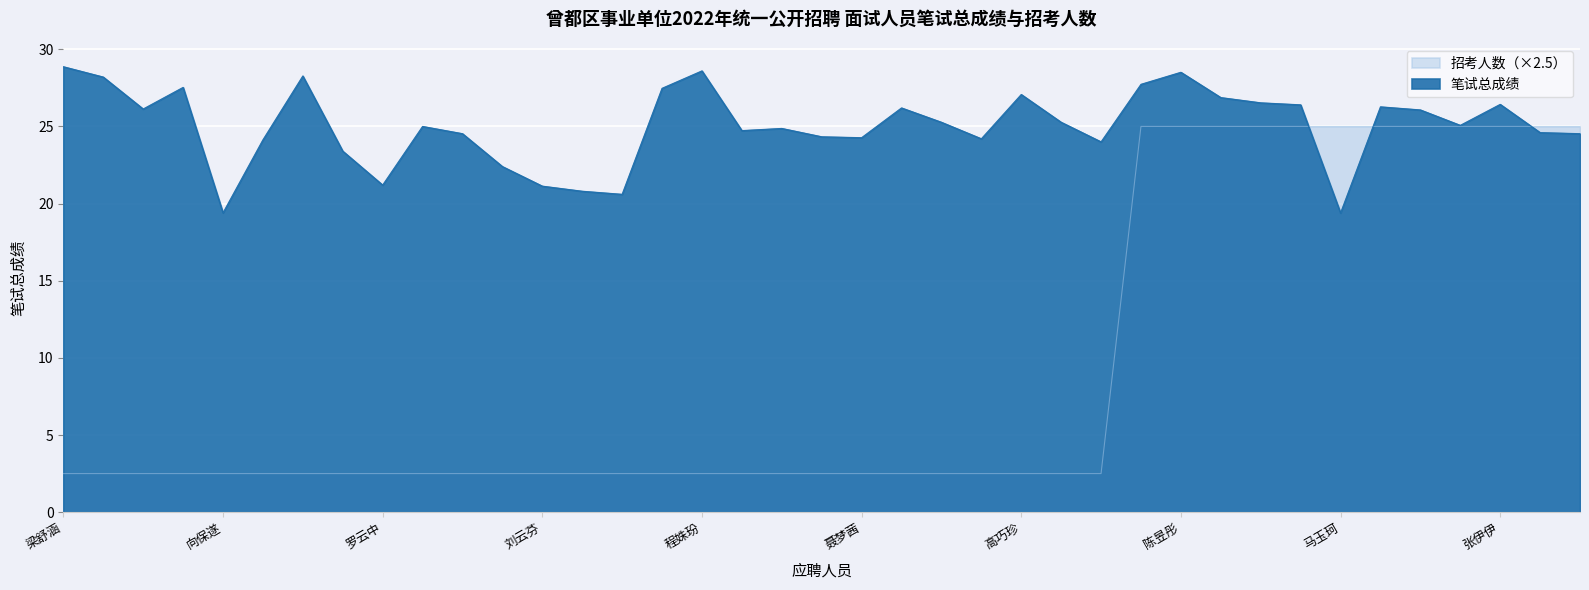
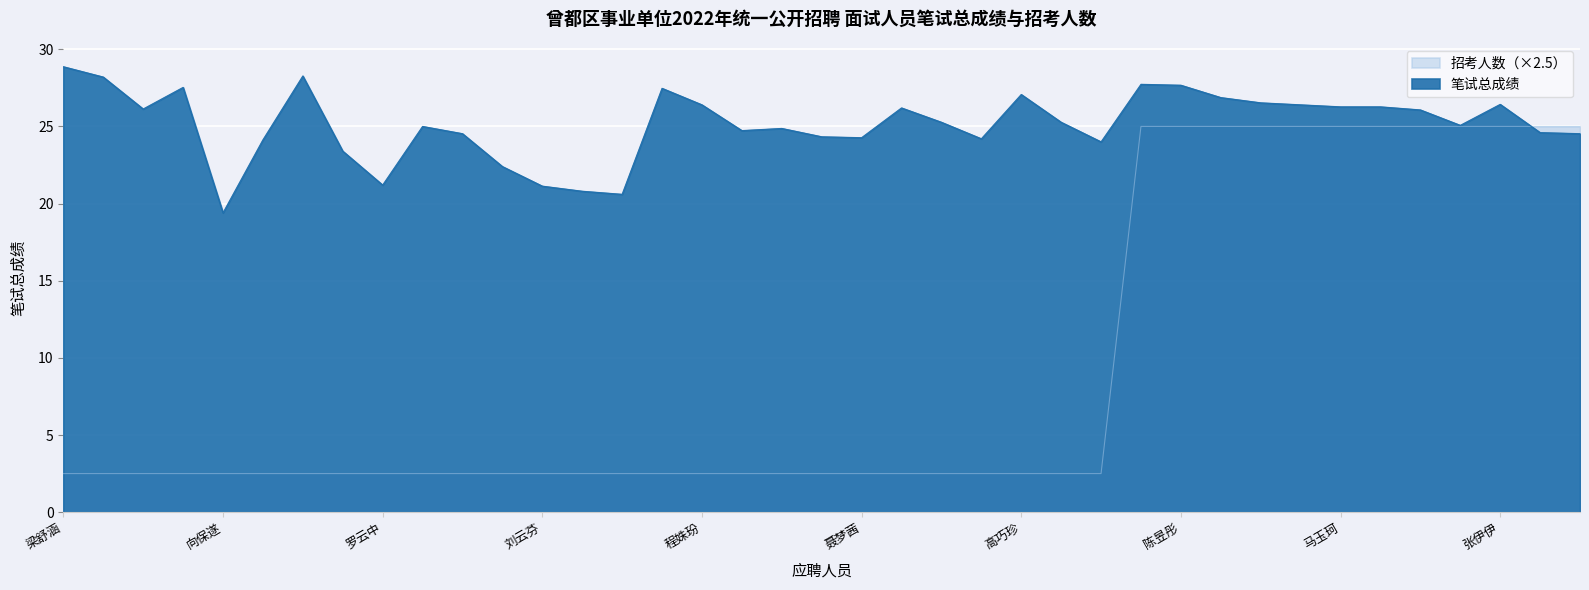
笔试总成绩, 程姝玢: 28.6 -> 26.4
笔试总成绩, 陈昱彤: 28.5 -> 27.7
笔试总成绩, 马玉珂: 19.4 -> 26.3
